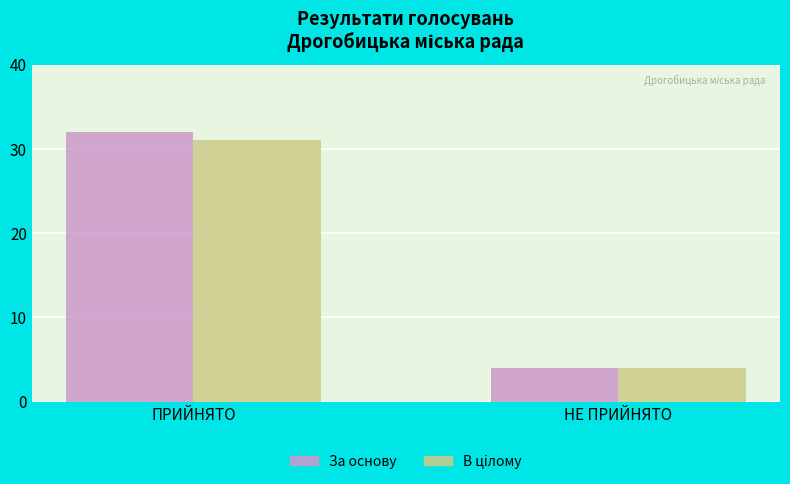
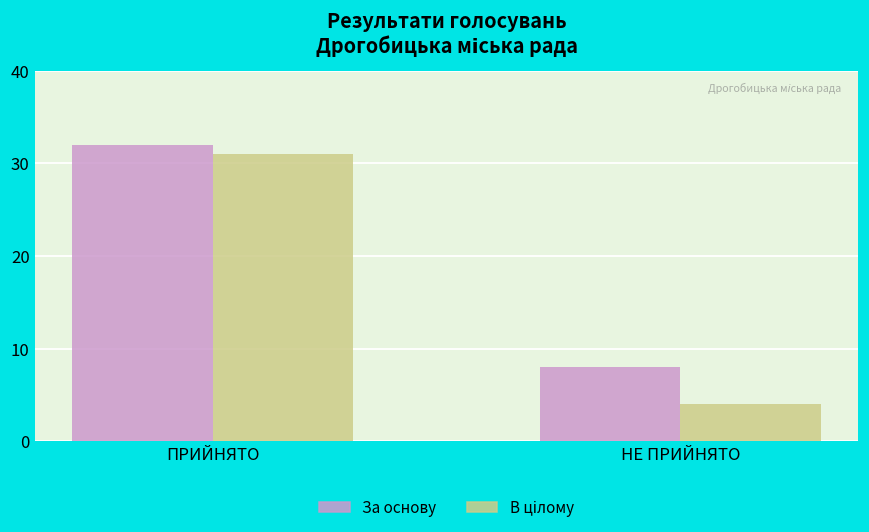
За основу, НЕ ПРИЙНЯТО: 4 -> 8
